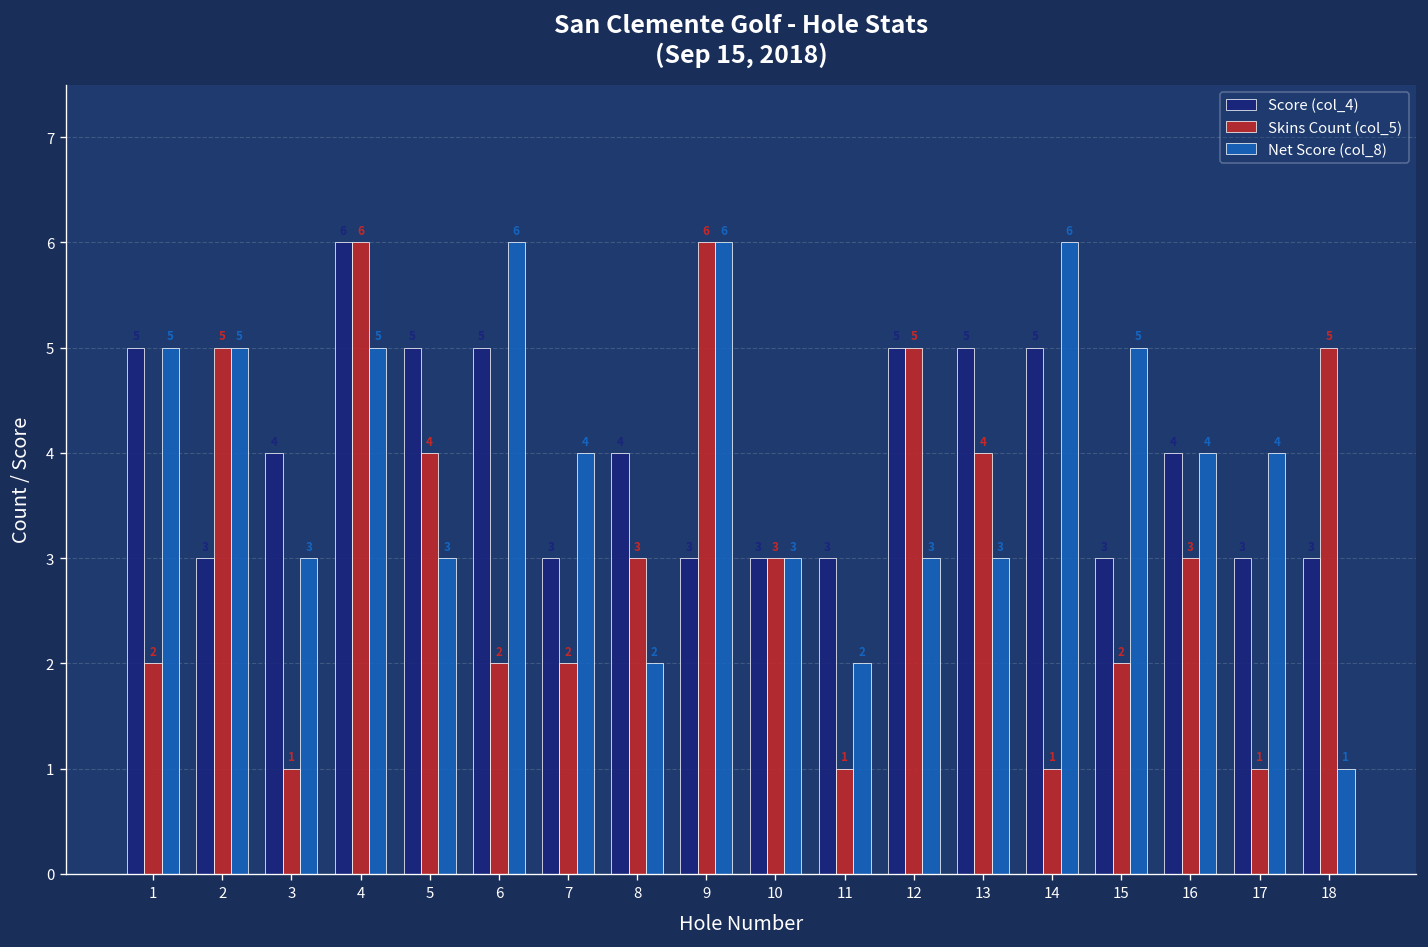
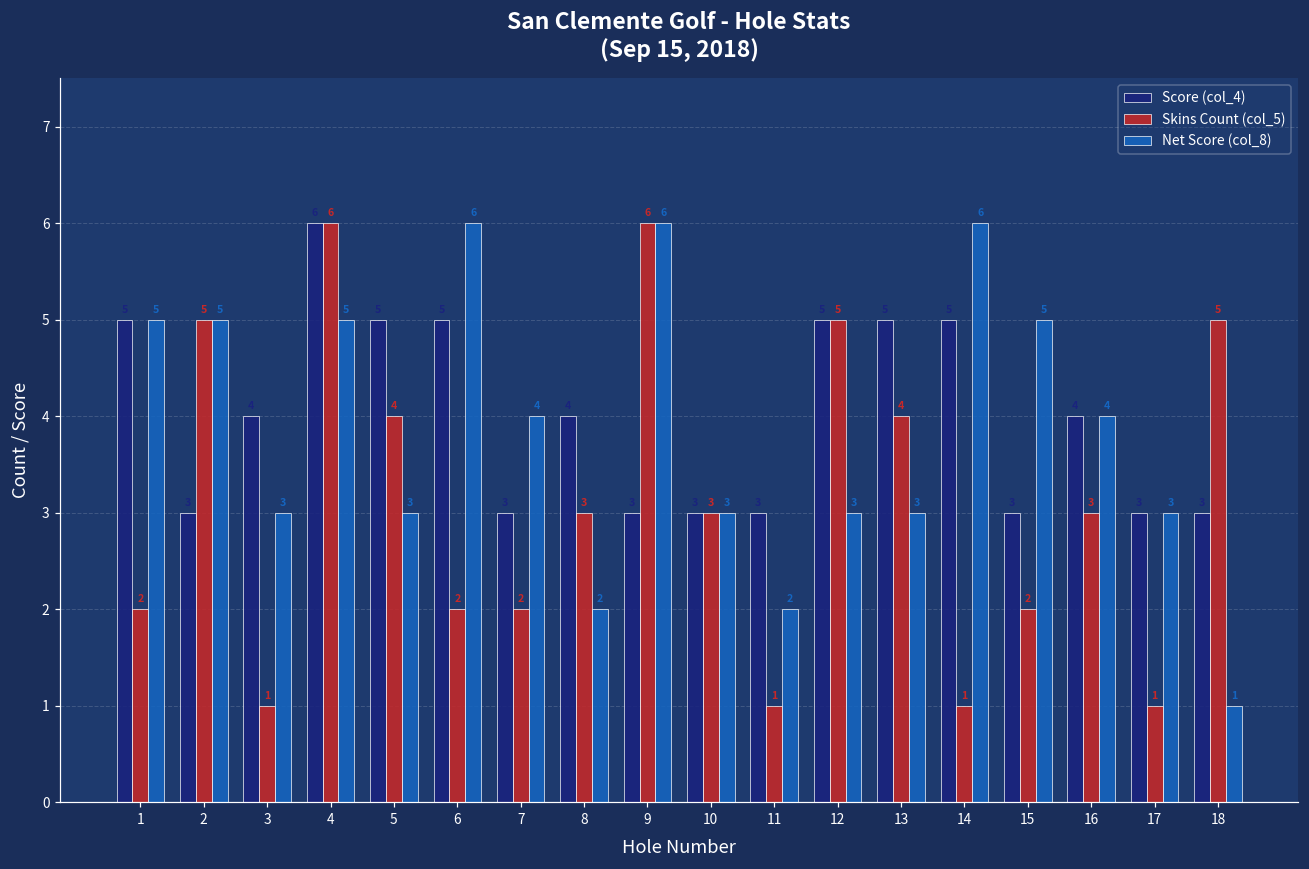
Net Score (col_8), 17: 4 -> 3
